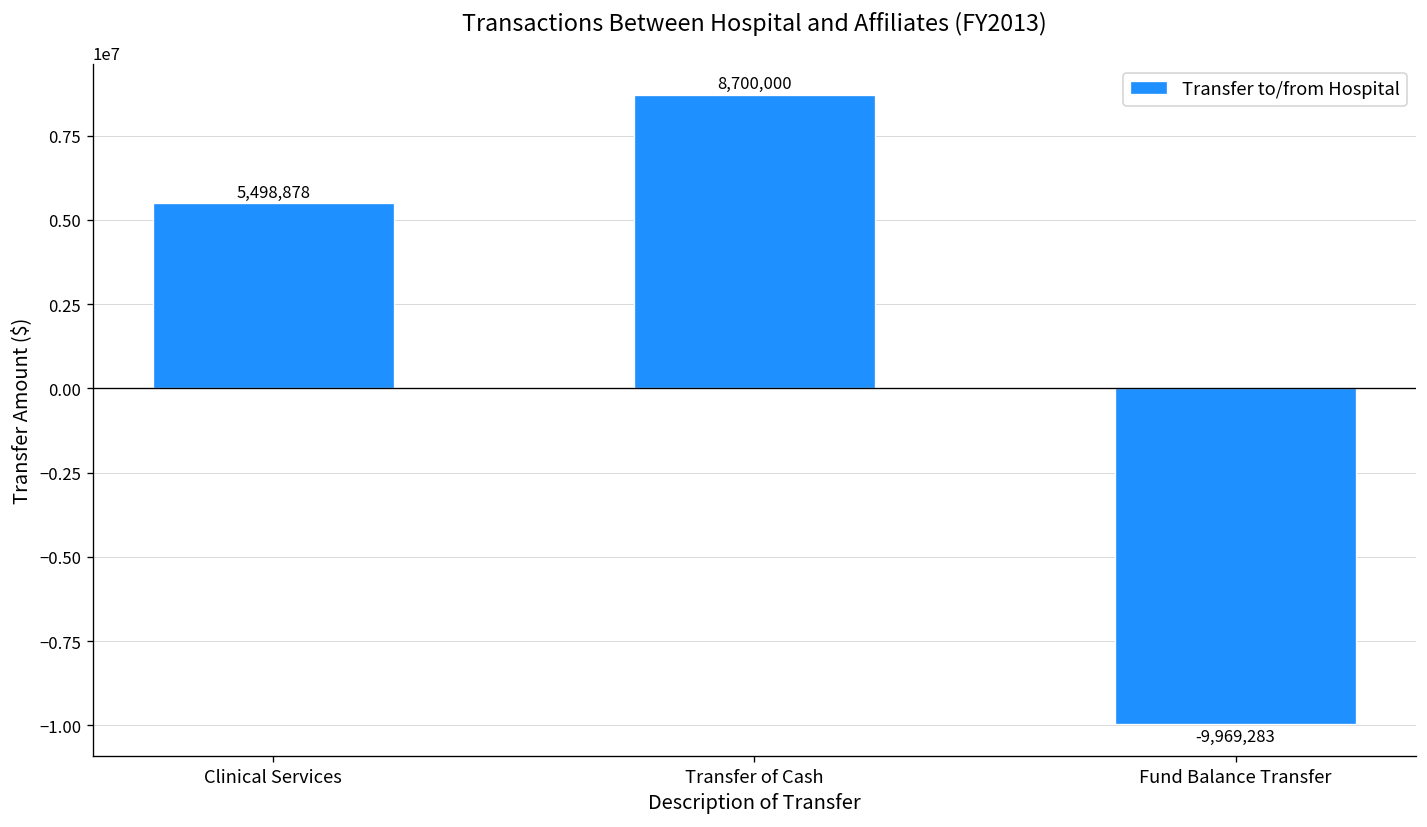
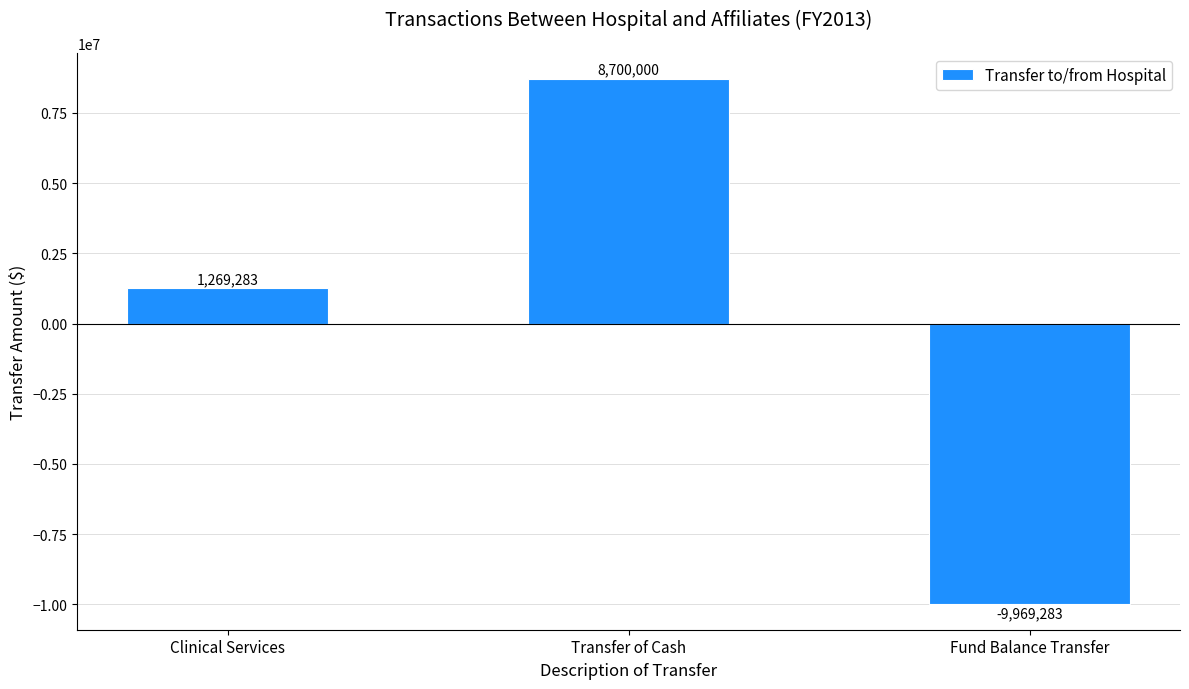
Clinical Services: 5,498,878 -> 1,269,283
